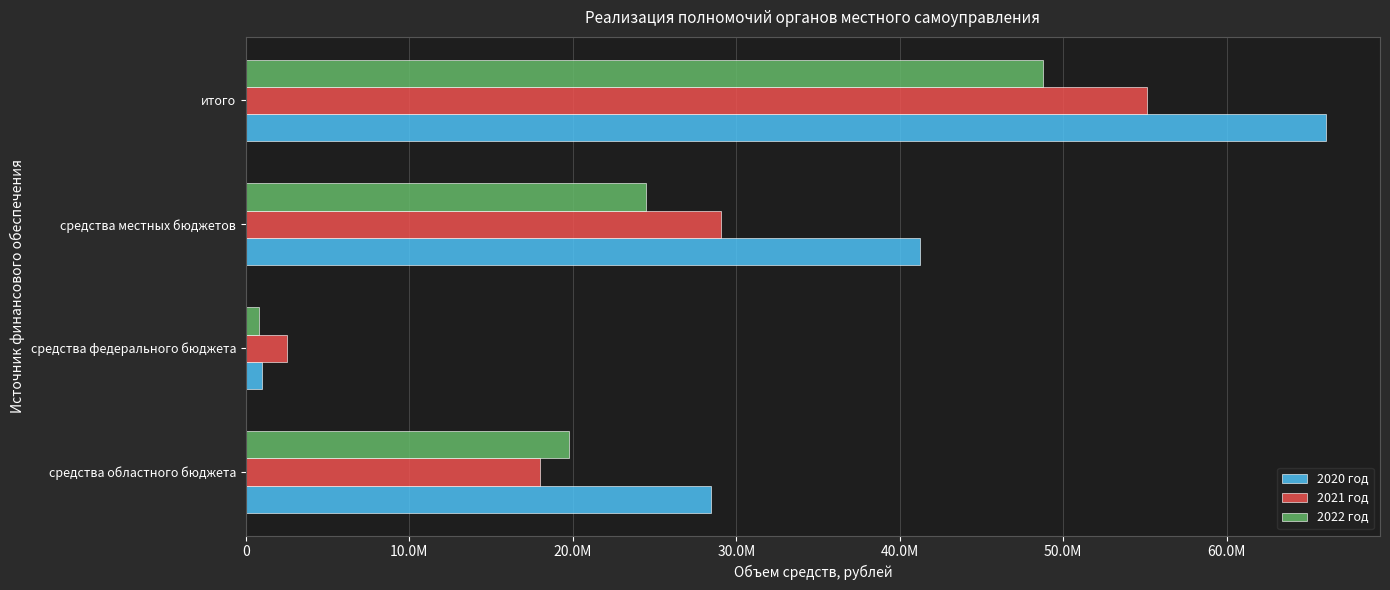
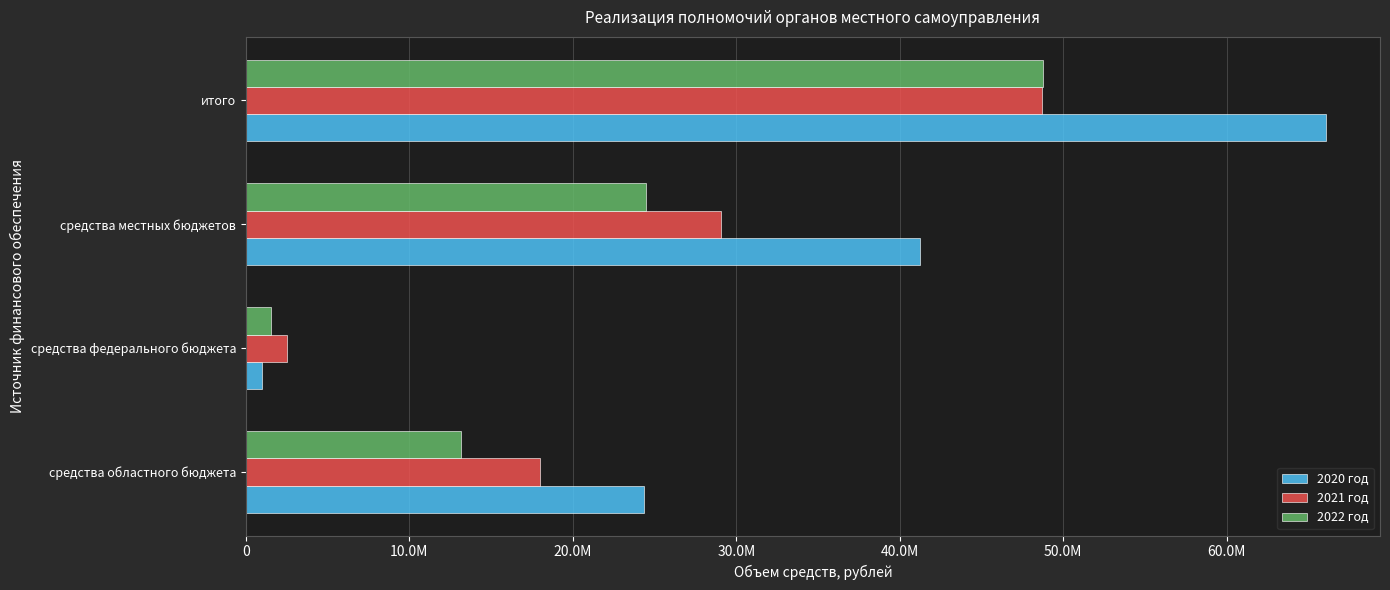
2021 год, итого: 55100000 -> 48700000
2022 год, средства федерального бюджета: 800000 -> 1500000
2022 год, средства областного бюджета: 19800000 -> 13100000
2020 год, средства областного бюджета: 28500000 -> 24300000
